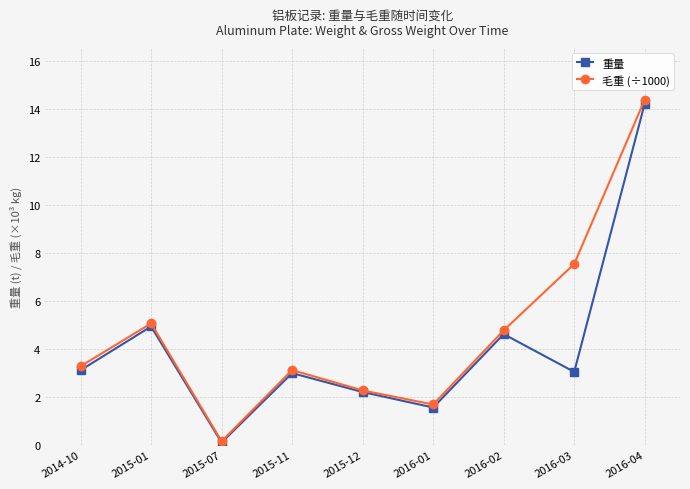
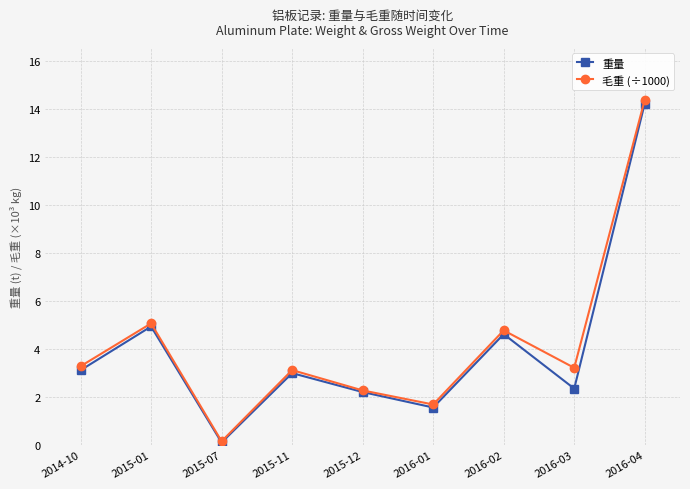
重量, 2016-03: 3.0 -> 2.4
毛重 (÷1000), 2016-03: 7.6 -> 3.2
